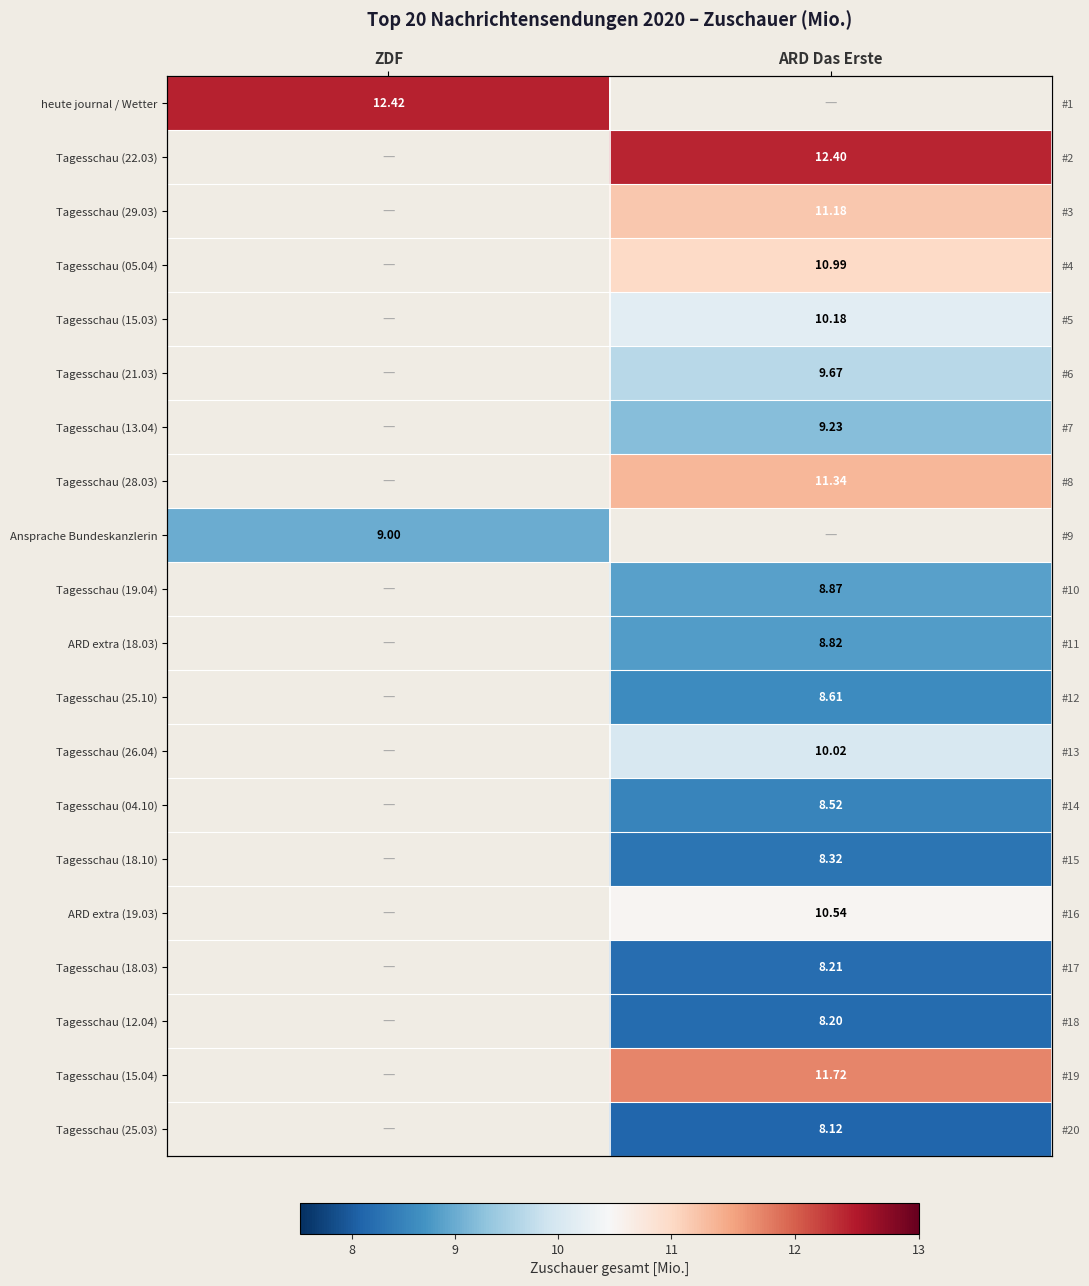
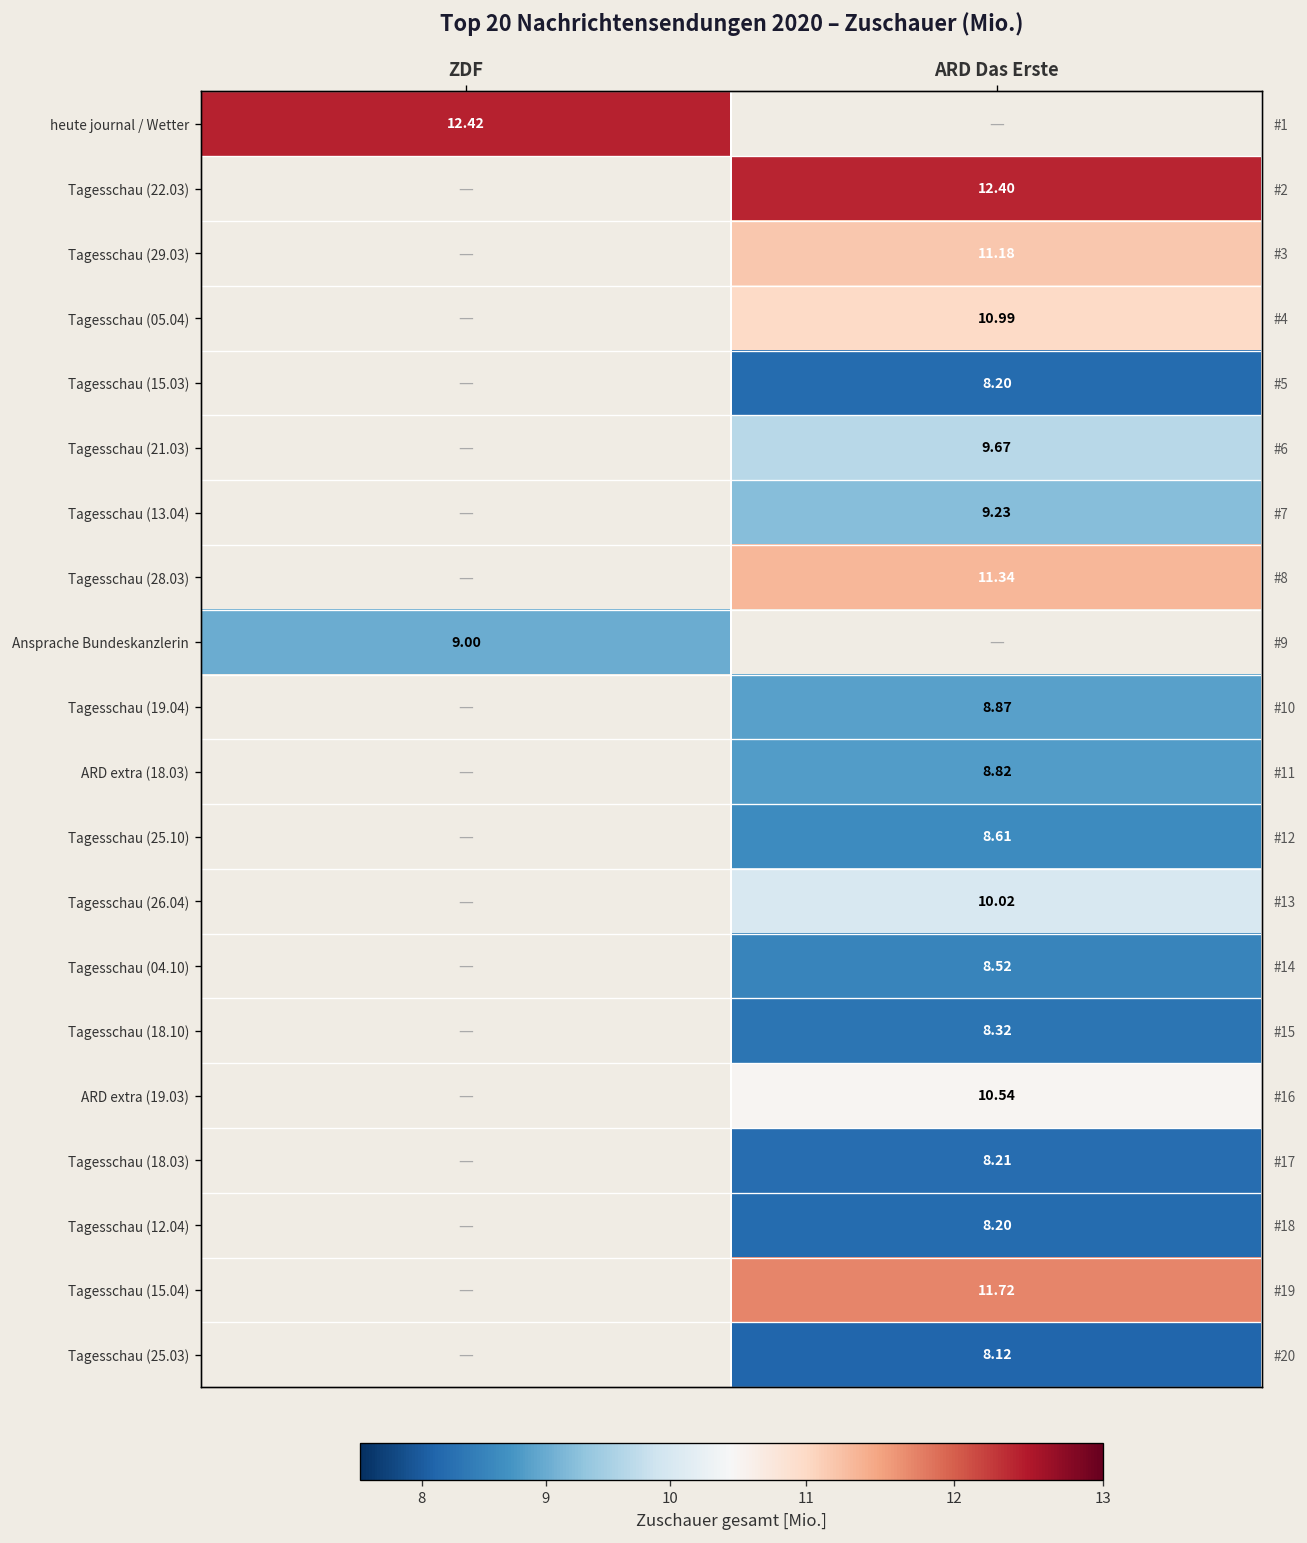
Tagesschau (15.03), ARD Das Erste: 10.18 -> 8.20
